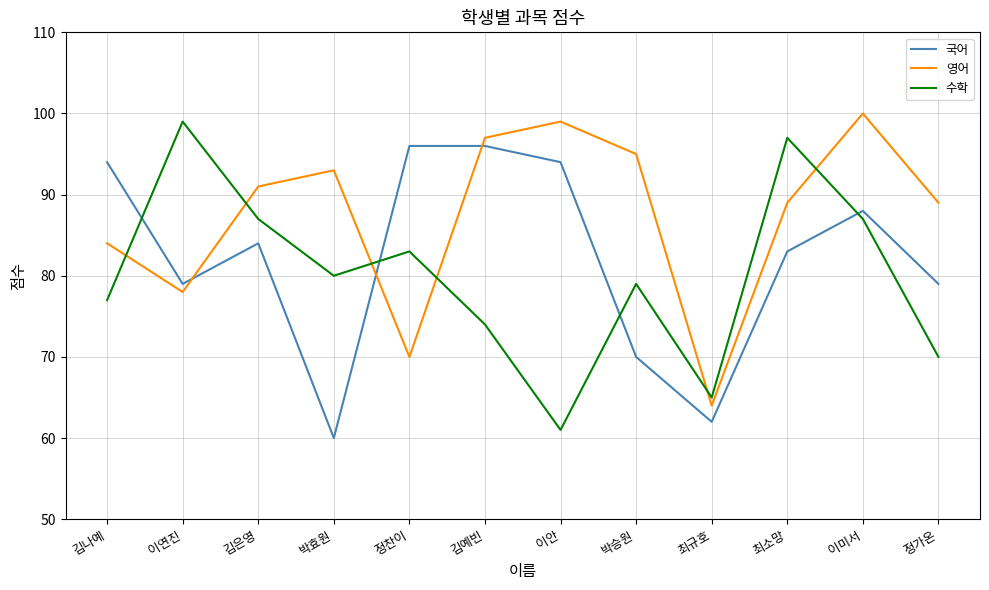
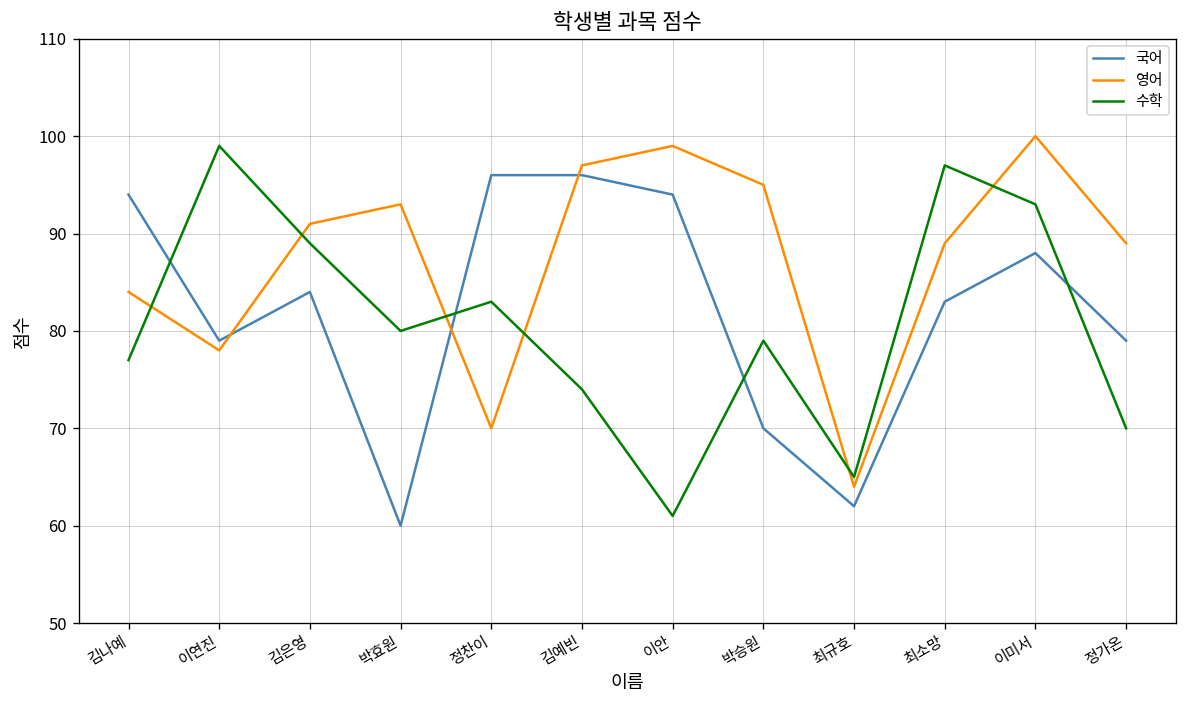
수학, 김은영: 87 -> 89
수학, 이미서: 87 -> 93
